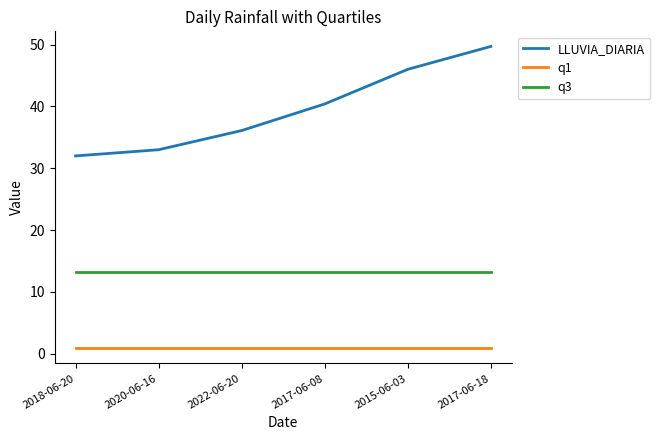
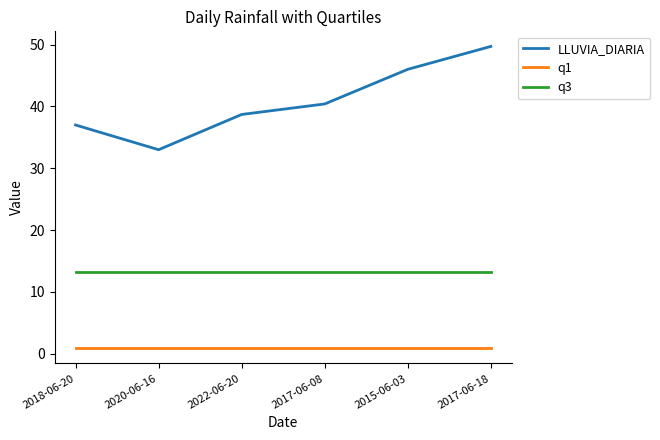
LLUVIA_DIARIA, 2018-06-20: 32 -> 37
LLUVIA_DIARIA, 2022-06-20: 36 -> 39
